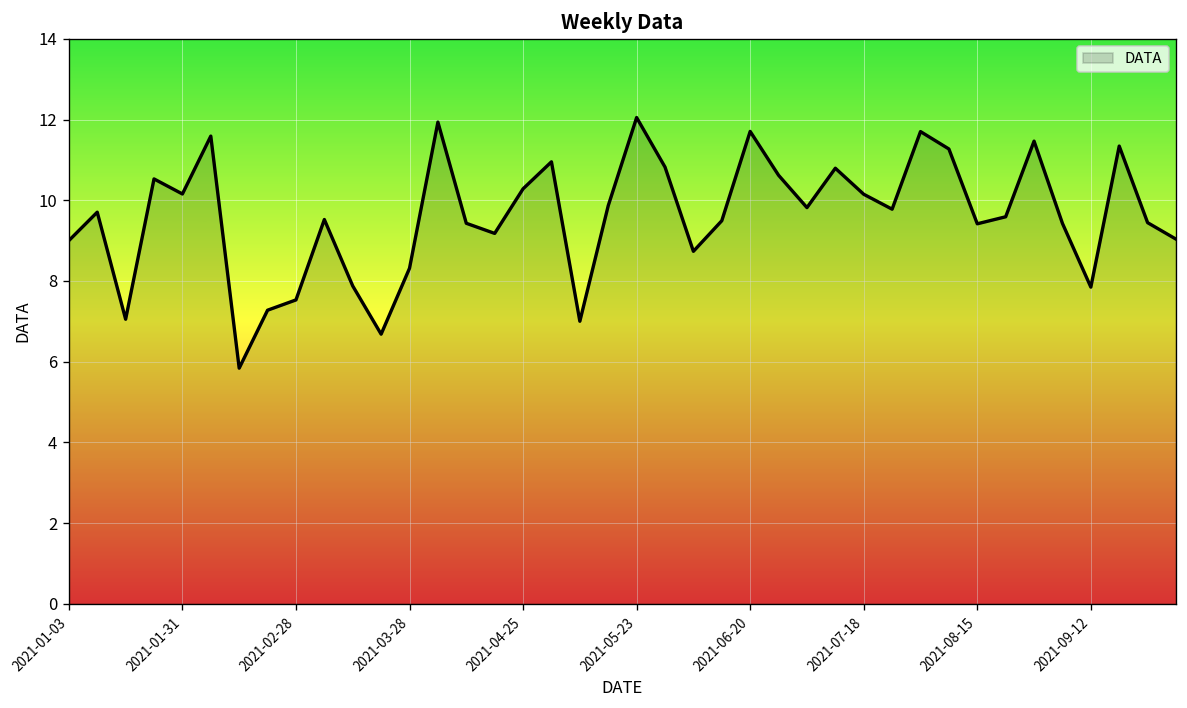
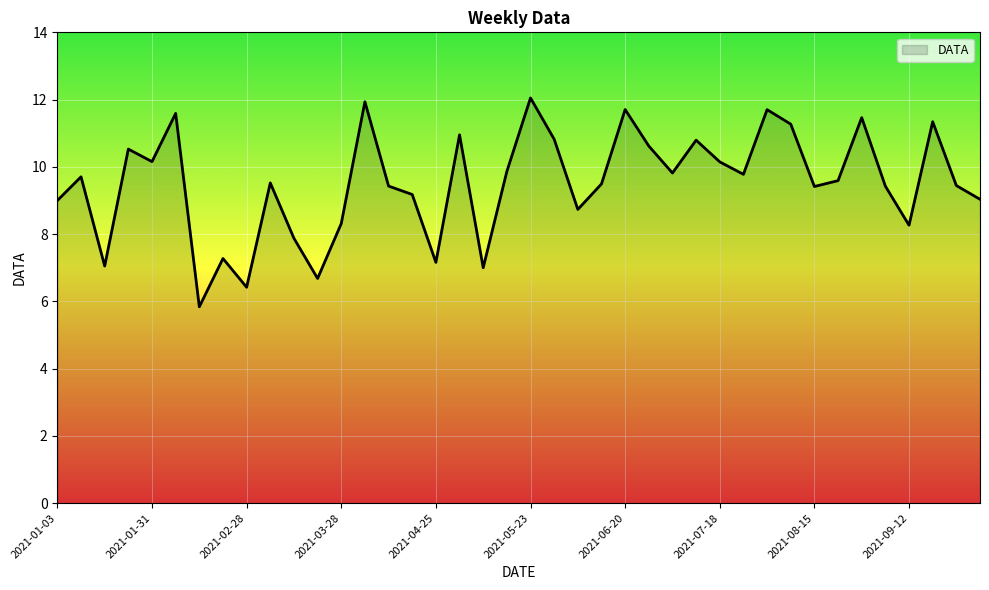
2021-02-28: 7.5 -> 6.4
2021-04-25: 10.3 -> 7.2
2021-09-12: 7.8 -> 8.3
